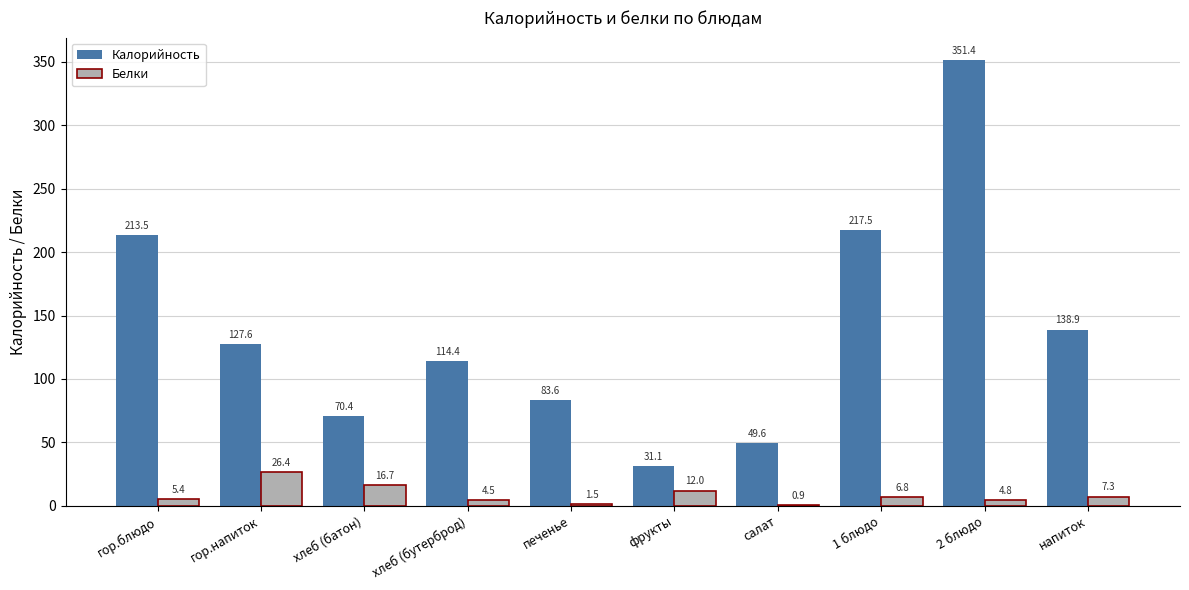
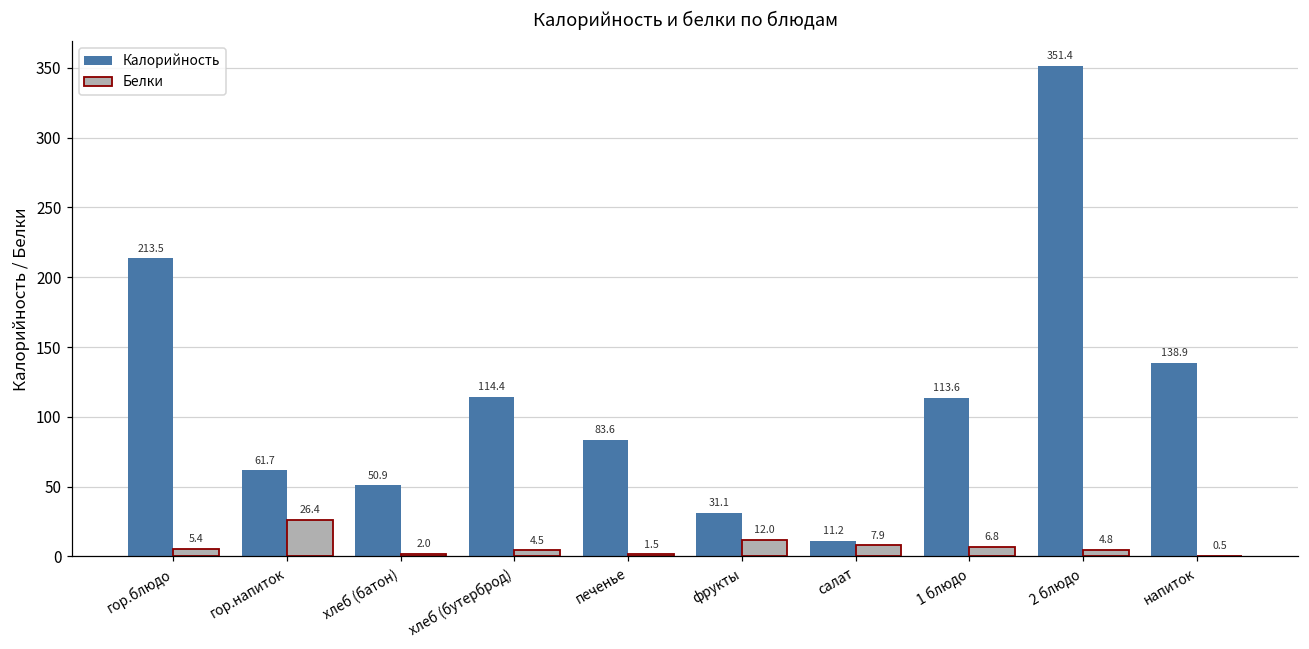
Калорийность, гор.напиток: 127.6 -> 61.7
Калорийность, хлеб (батон): 70.4 -> 50.9
Белки, хлеб (батон): 16.7 -> 2.0
Калорийность, салат: 49.6 -> 11.2
Белки, салат: 0.9 -> 7.9
Калорийность, 1 блюдо: 217.5 -> 113.6
Белки, напиток: 7.3 -> 0.5
